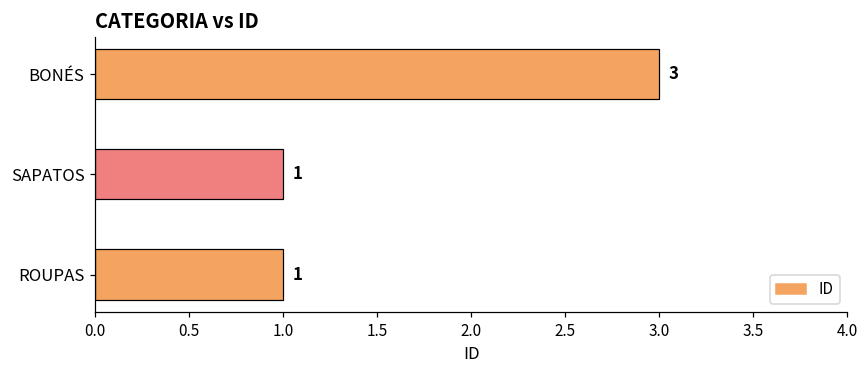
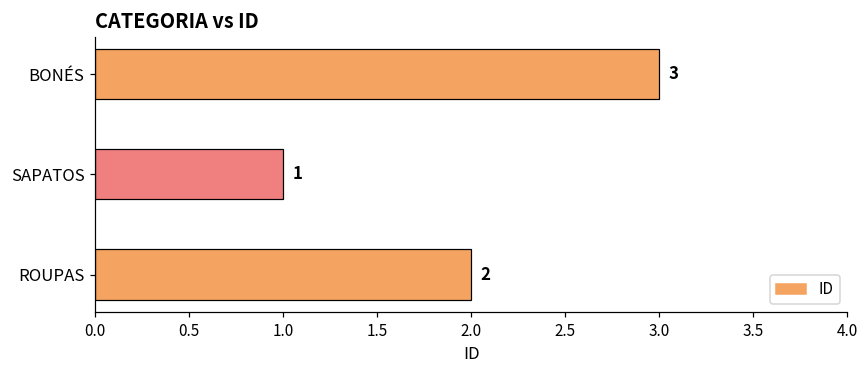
ROUPAS: 1 -> 2
